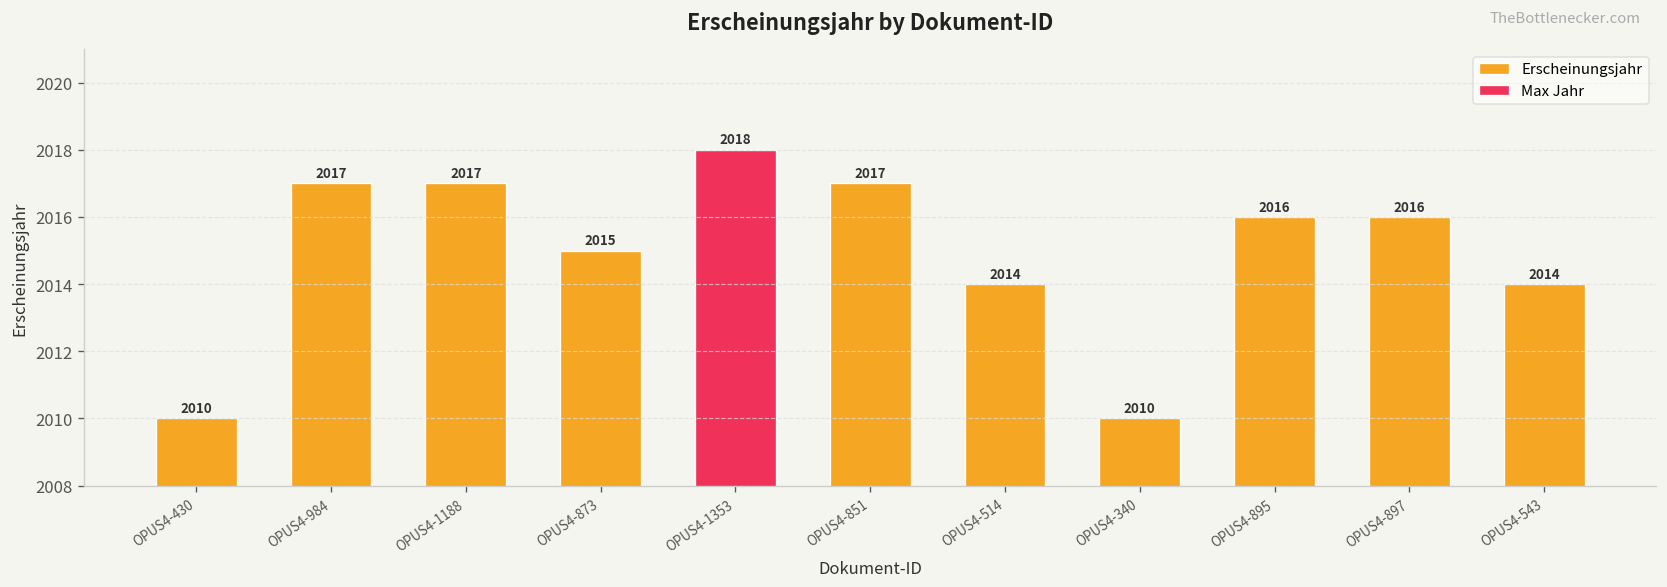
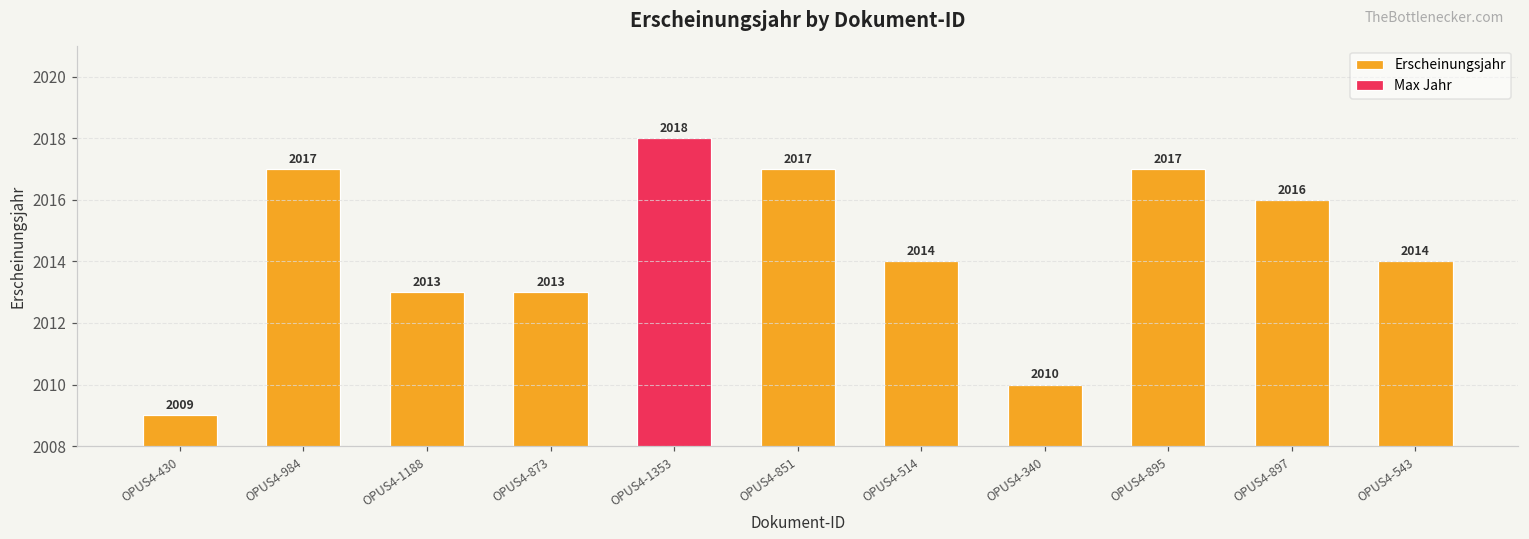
Erscheinungsjahr, OPUS4-430: 2010 -> 2009
Erscheinungsjahr, OPUS4-1188: 2017 -> 2013
Erscheinungsjahr, OPUS4-873: 2015 -> 2013
Erscheinungsjahr, OPUS4-895: 2016 -> 2017
